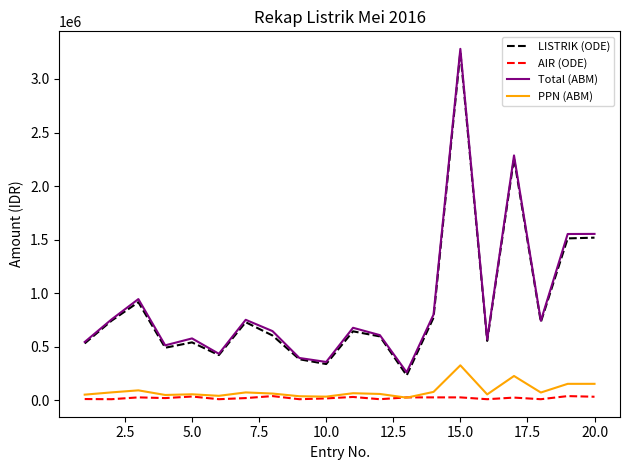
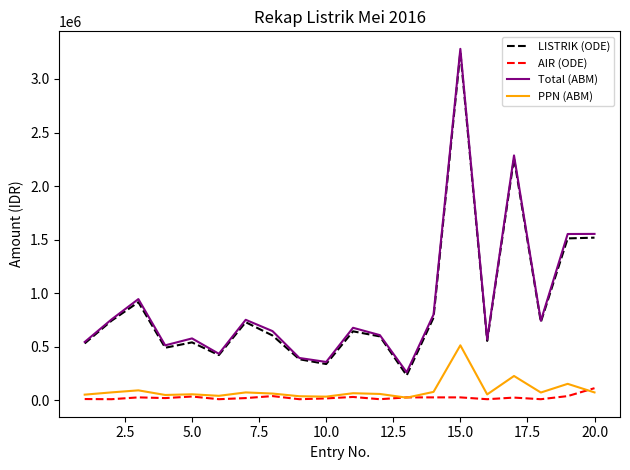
PPN (ABM), 15.0: 330000 -> 510000
AIR (ODE), 20.0: 40000 -> 110000
PPN (ABM), 20.0: 160000 -> 80000
